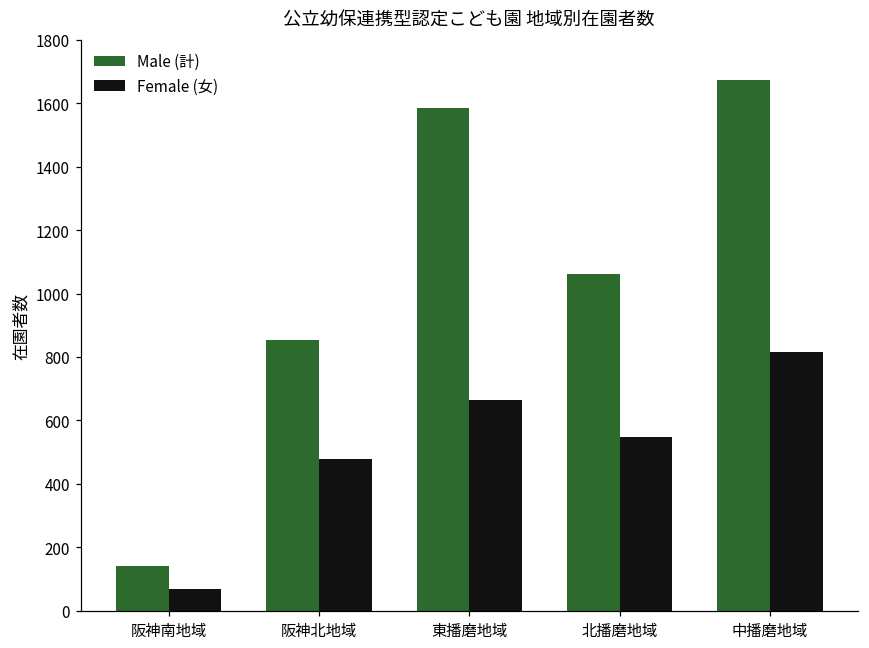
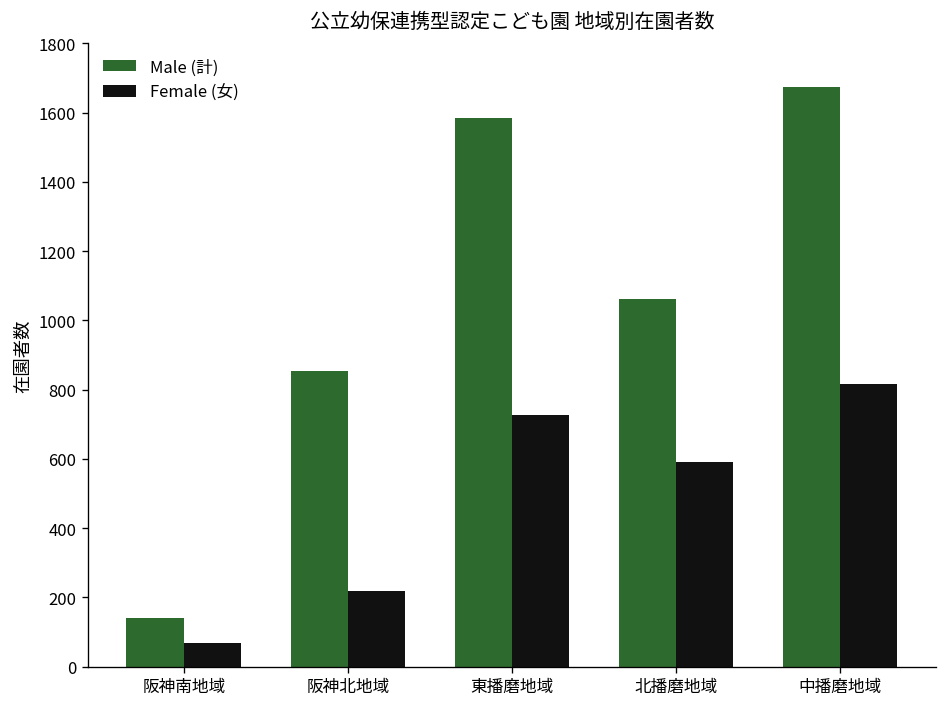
Female (女), 阪神北地域: 480 -> 220
Female (女), 東播磨地域: 660 -> 730
Female (女), 北播磨地域: 550 -> 590
